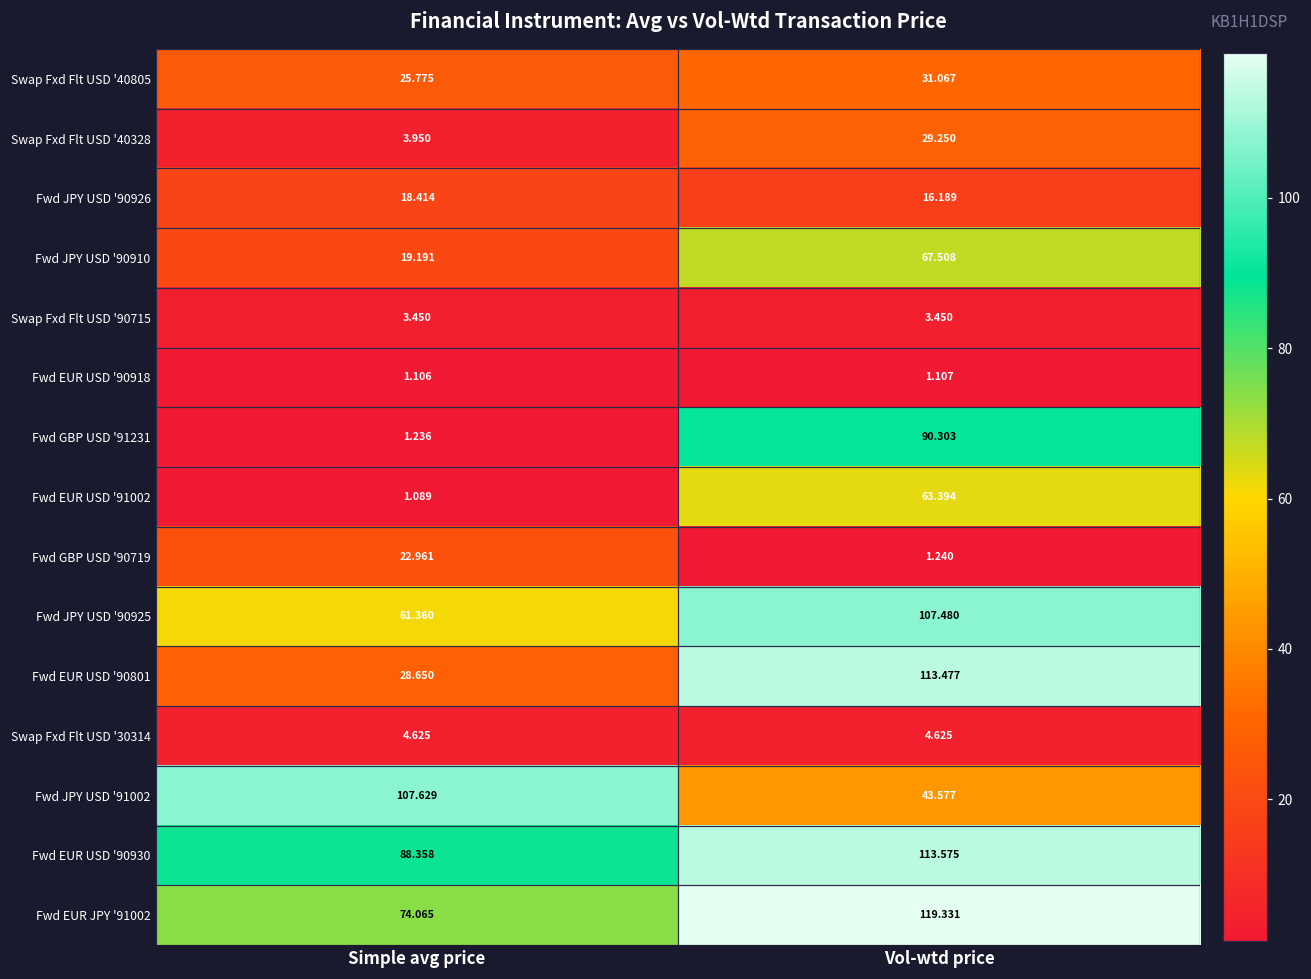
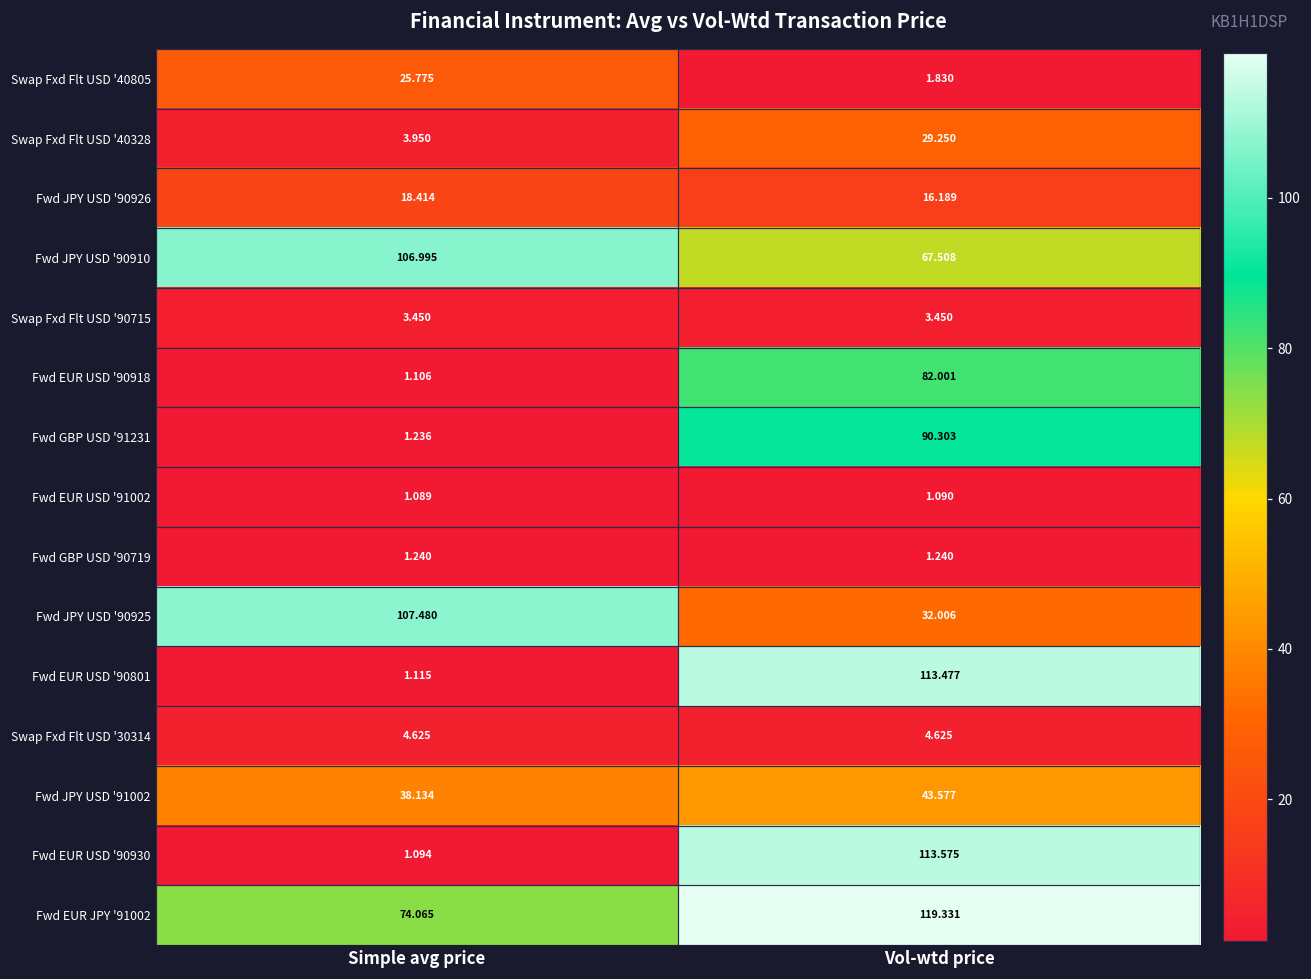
Swap Fxd Flt USD '40805, Vol-wtd price: 31.067 -> 1.830
Fwd JPY USD '90910, Simple avg price: 19.191 -> 106.995
Fwd EUR USD '90918, Vol-wtd price: 1.107 -> 82.001
Fwd EUR USD '91002, Vol-wtd price: 63.394 -> 1.090
Fwd GBP USD '90719, Simple avg price: 22.961 -> 1.240
Fwd JPY USD '90925, Simple avg price: 61.360 -> 107.480
Fwd JPY USD '90925, Vol-wtd price: 107.480 -> 32.006
Fwd EUR USD '90801, Simple avg price: 28.650 -> 1.115
Fwd JPY USD '91002, Simple avg price: 107.629 -> 38.134
Fwd EUR USD '90930, Simple avg price: 88.358 -> 1.094
